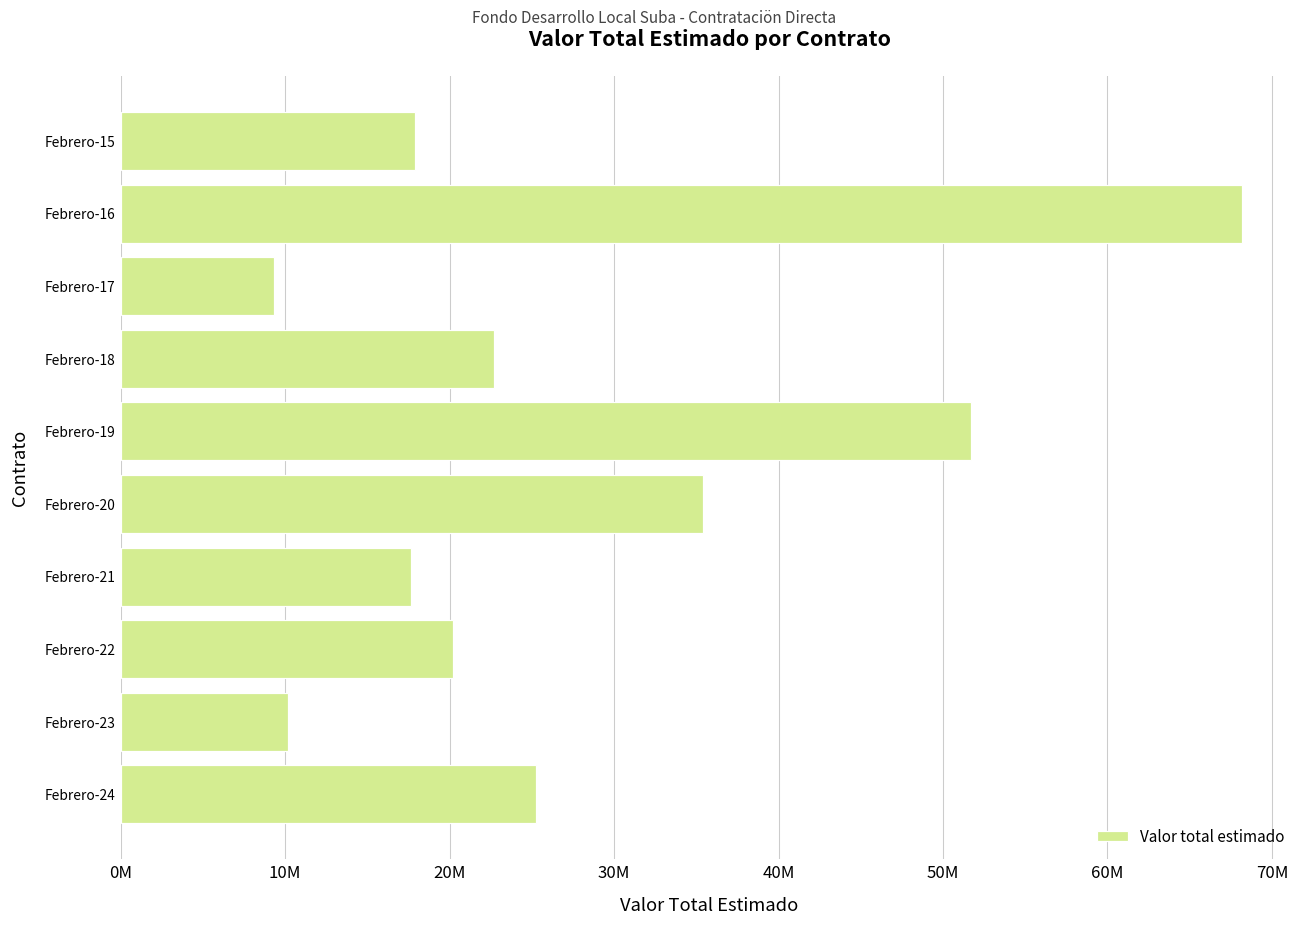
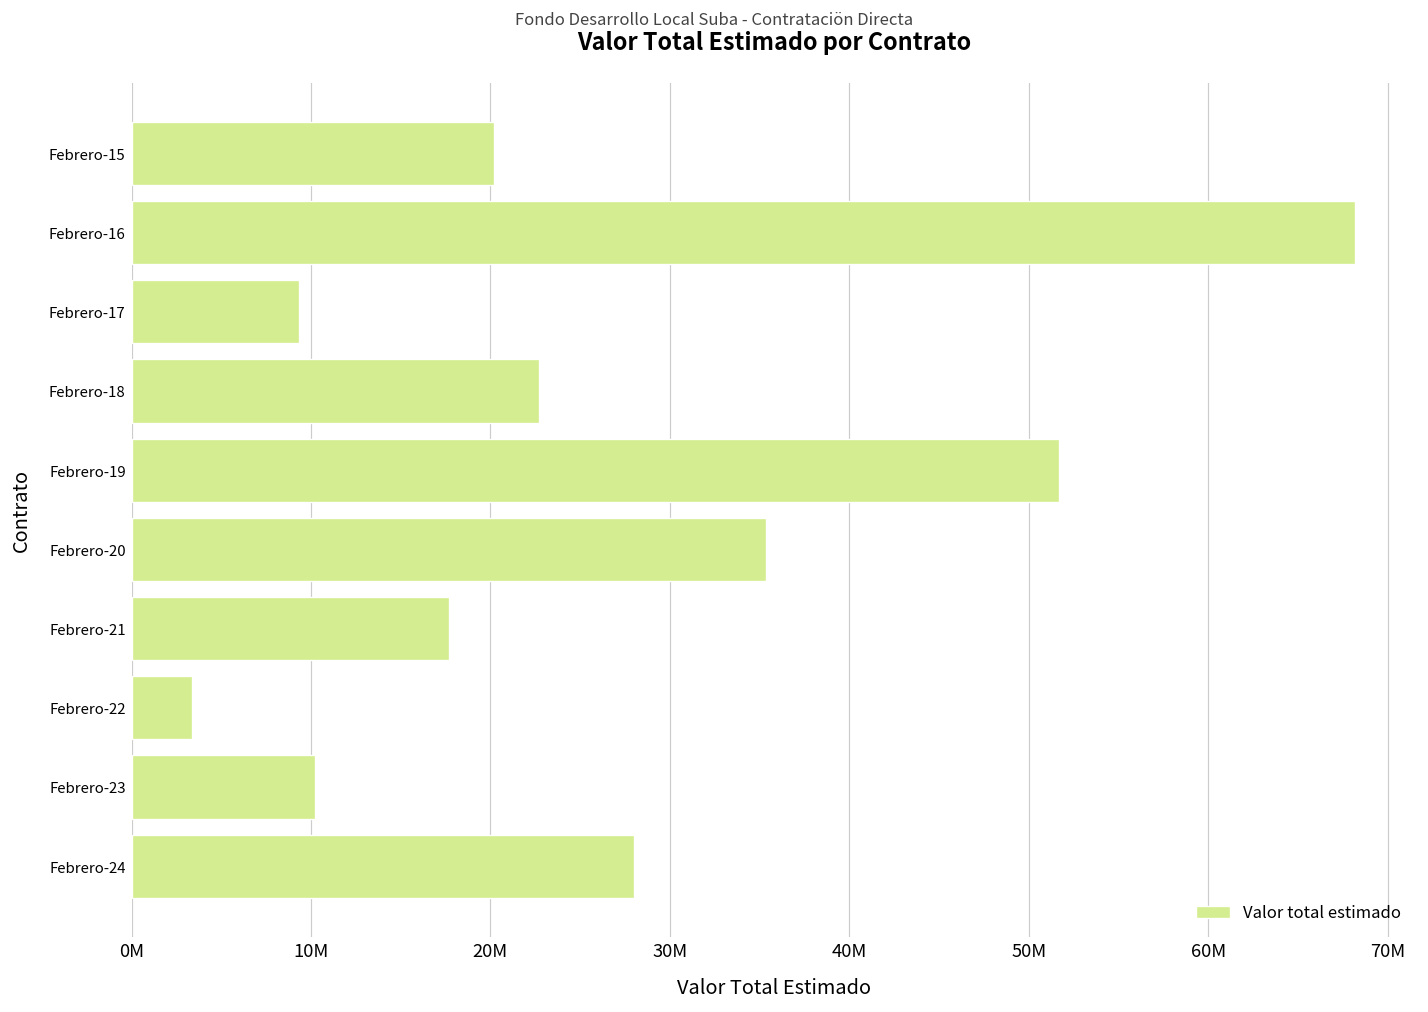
Febrero-15: 17900000 -> 20200000
Febrero-22: 20200000 -> 3400000
Febrero-24: 25200000 -> 28000000
